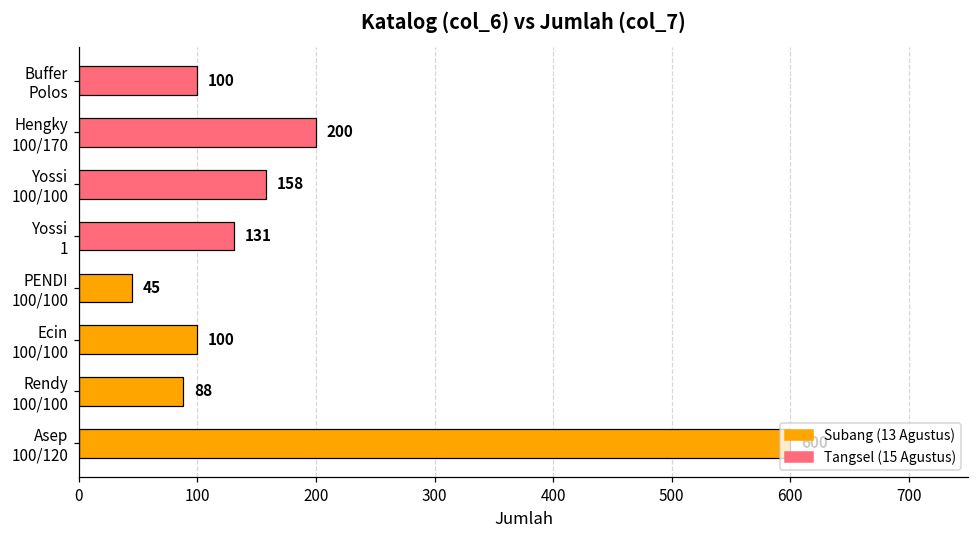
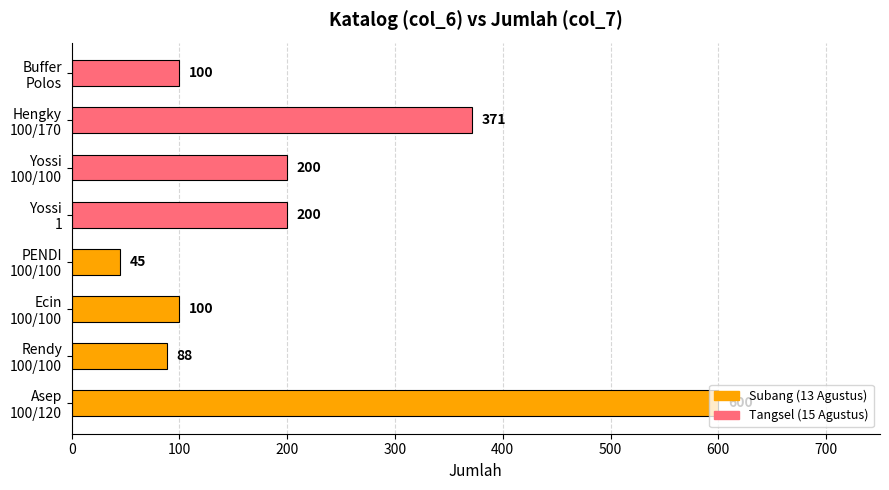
Hengky 100/170: 200 -> 371
Yossi 100/100: 158 -> 200
Yossi 1: 131 -> 200
